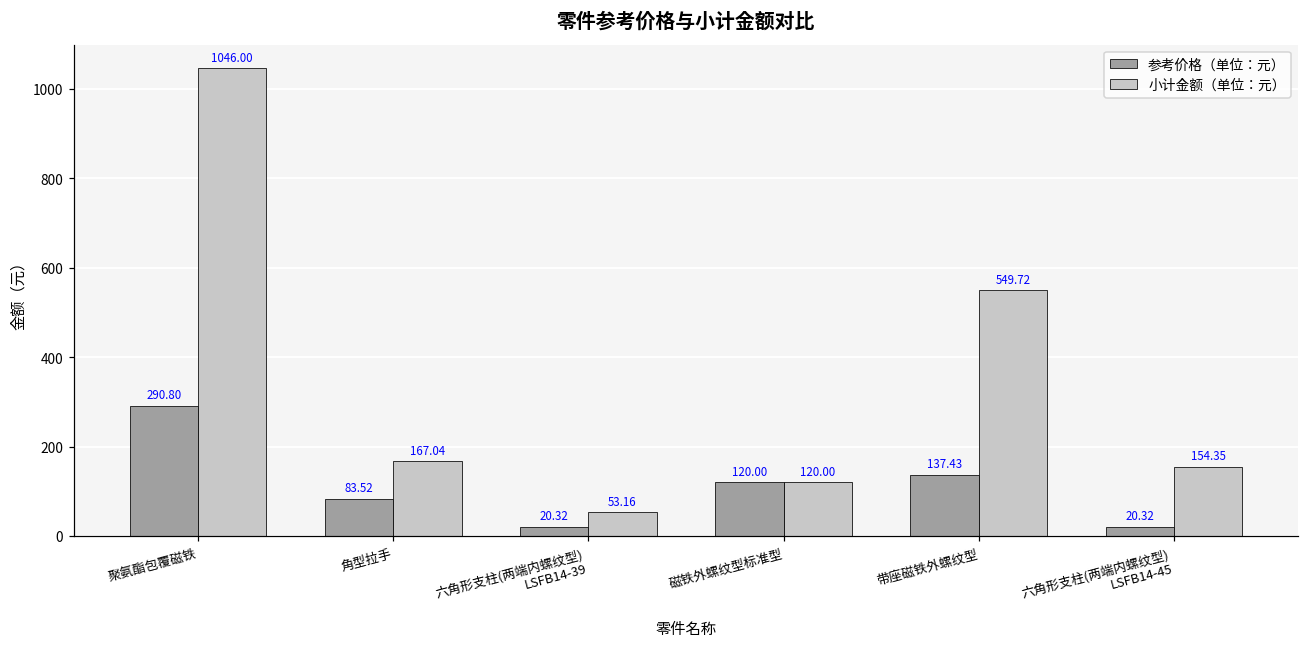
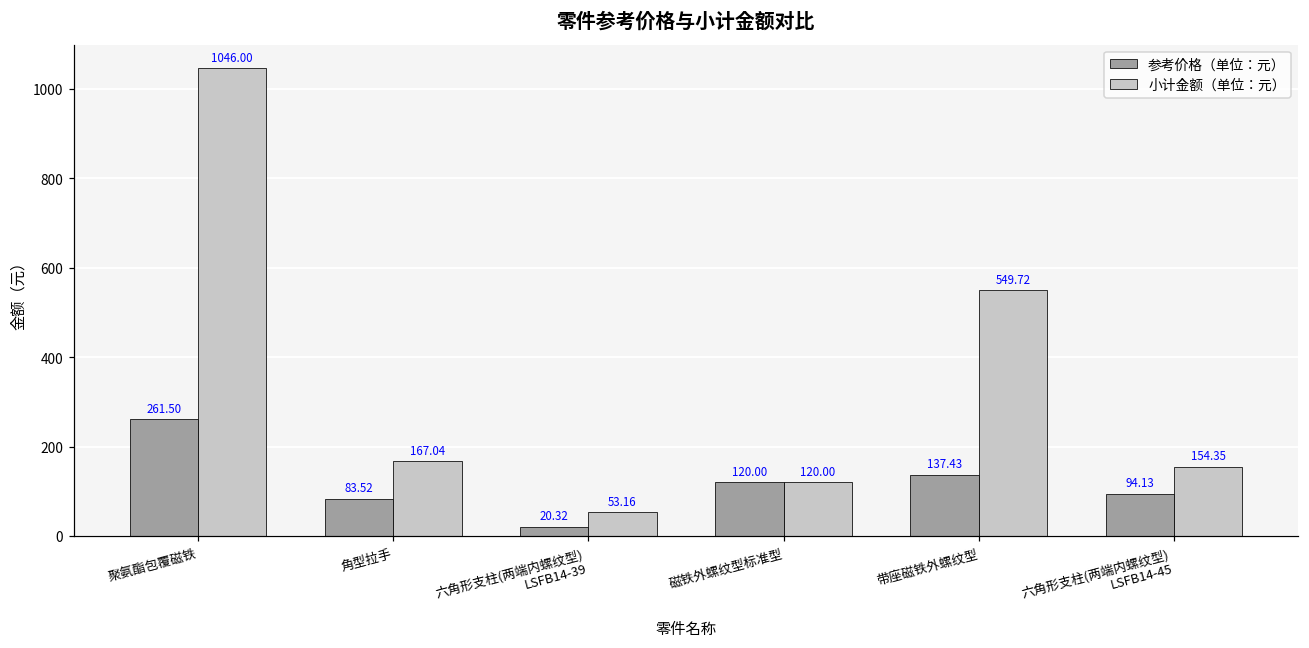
参考价格（单位：元）, 聚氨酯包覆磁铁: 290.80 -> 261.50
参考价格（单位：元）, 六角形支柱(两端内螺纹型) LSFB14-45: 20.32 -> 94.13
